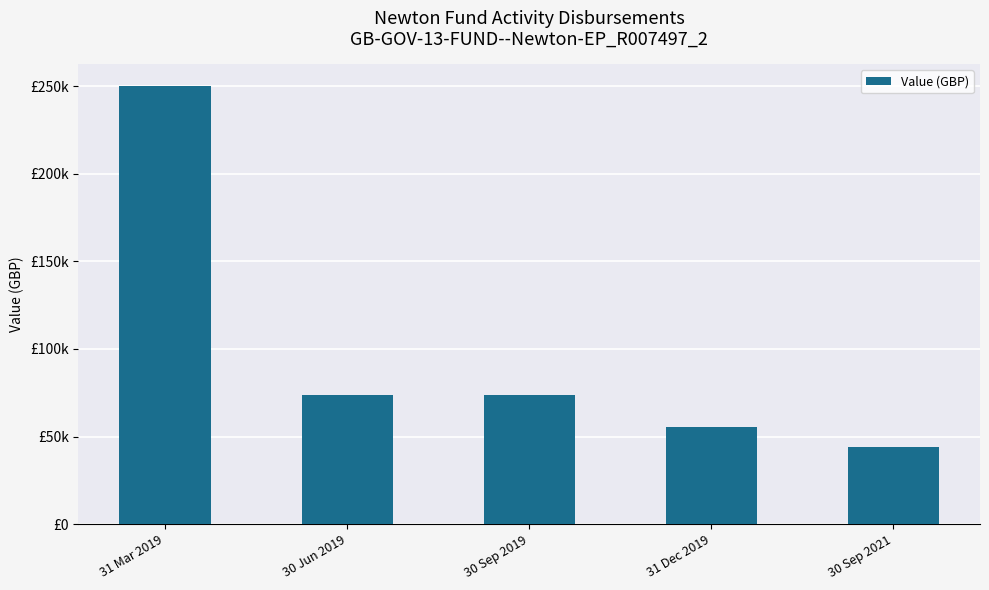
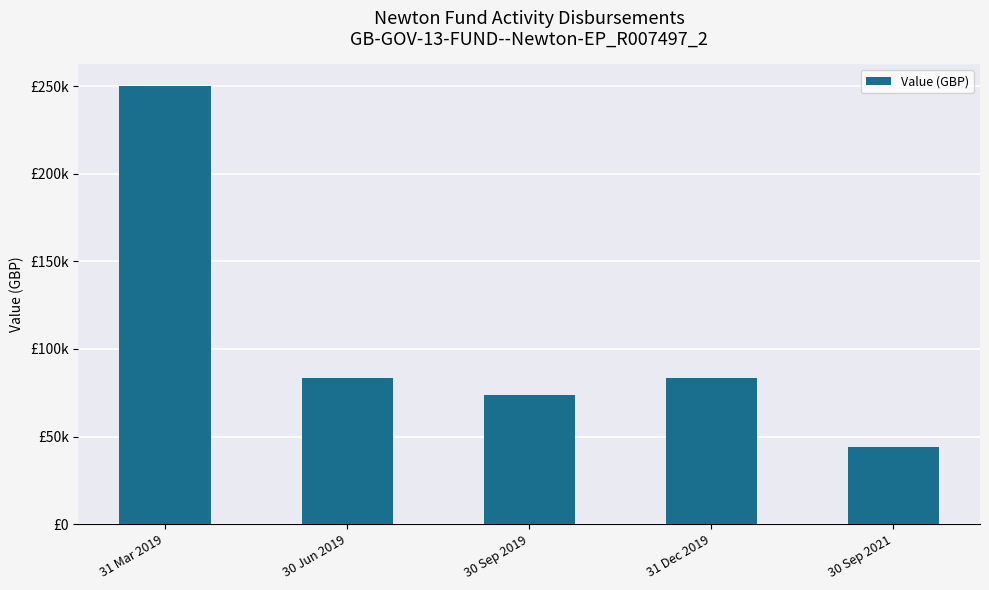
30 Jun 2019: £74000 -> £83000
31 Dec 2019: £55000 -> £83000
